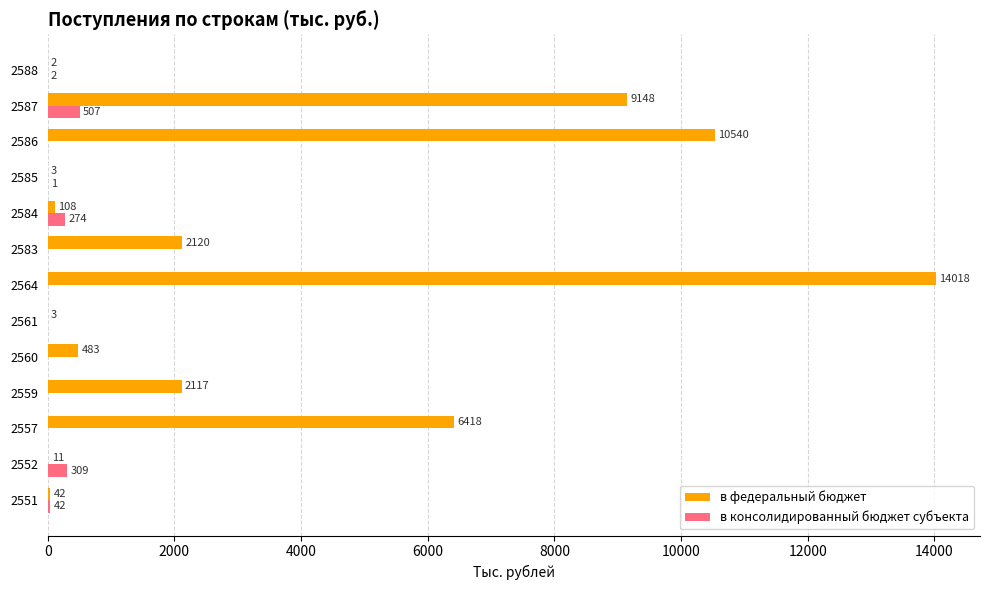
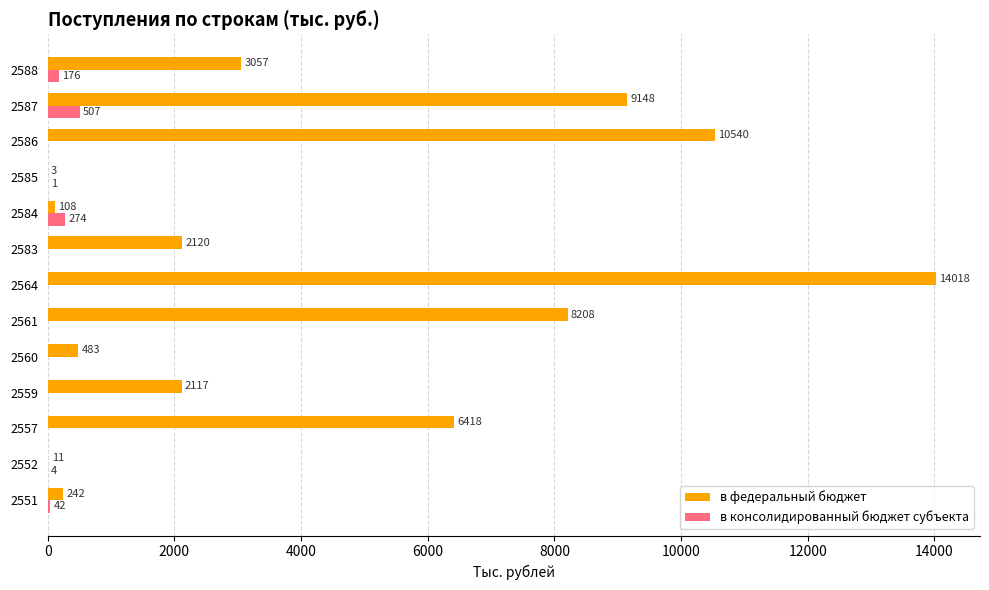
в федеральный бюджет, 2588: 2 -> 3057
в консолидированный бюджет субъекта, 2588: 2 -> 176
в федеральный бюджет, 2561: 3 -> 8208
в консолидированный бюджет субъекта, 2552: 309 -> 4
в федеральный бюджет, 2551: 42 -> 242
